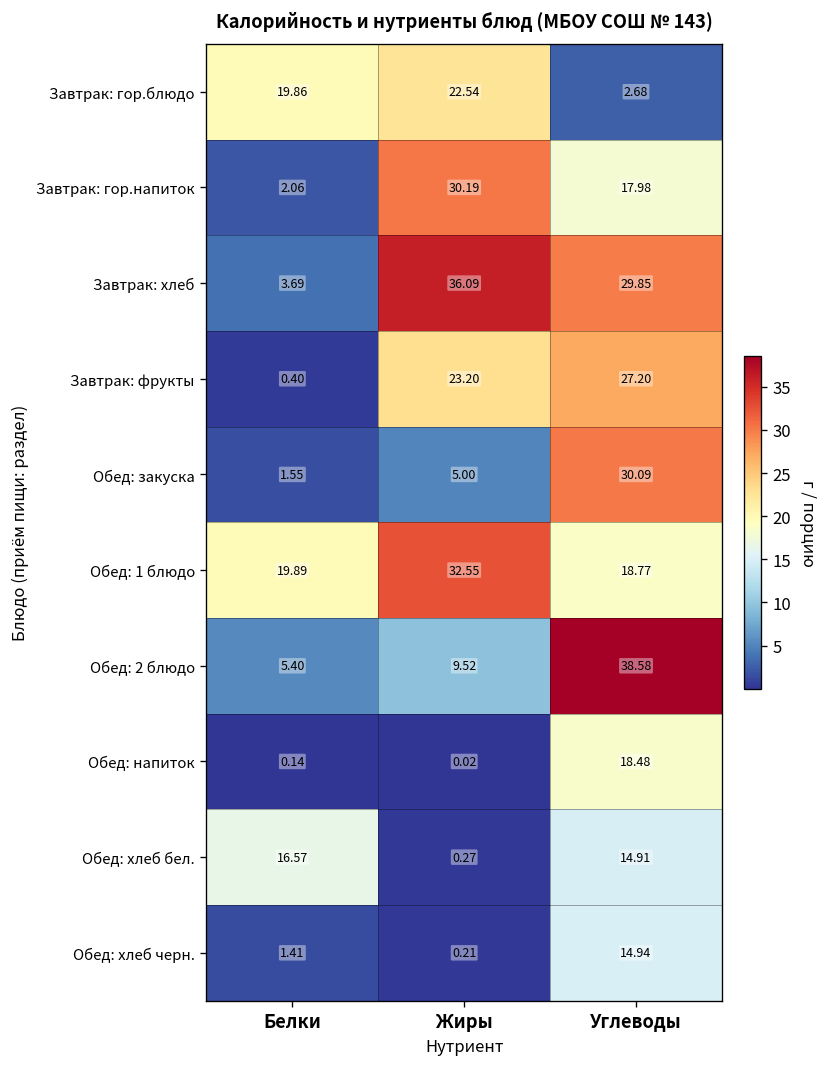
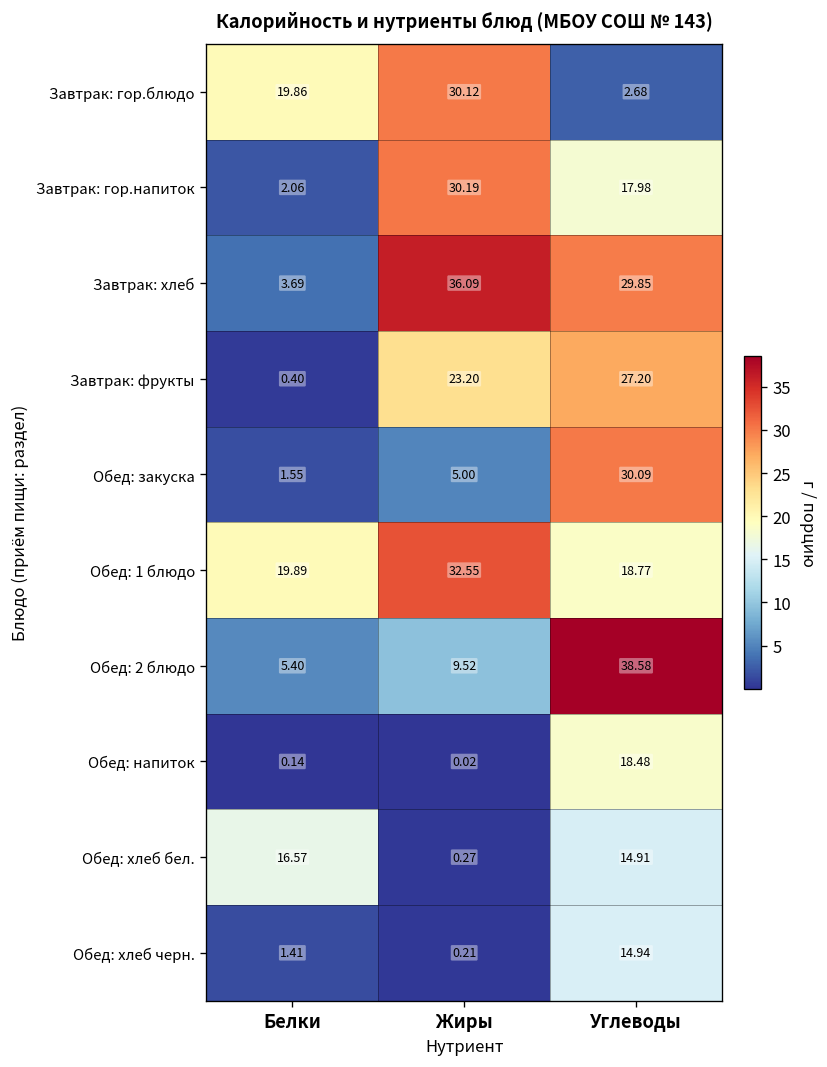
Завтрак: гор.блюдо, Жиры: 22.54 -> 30.12
